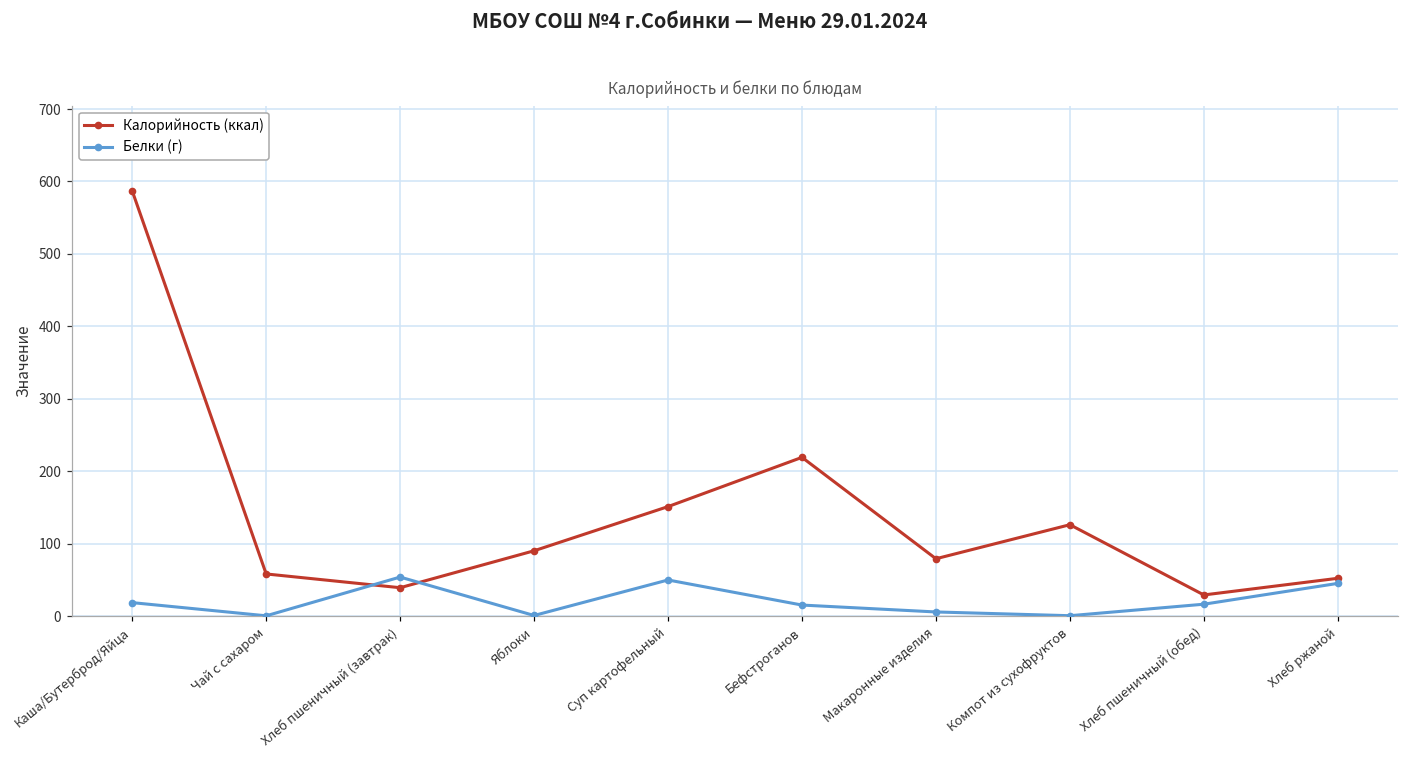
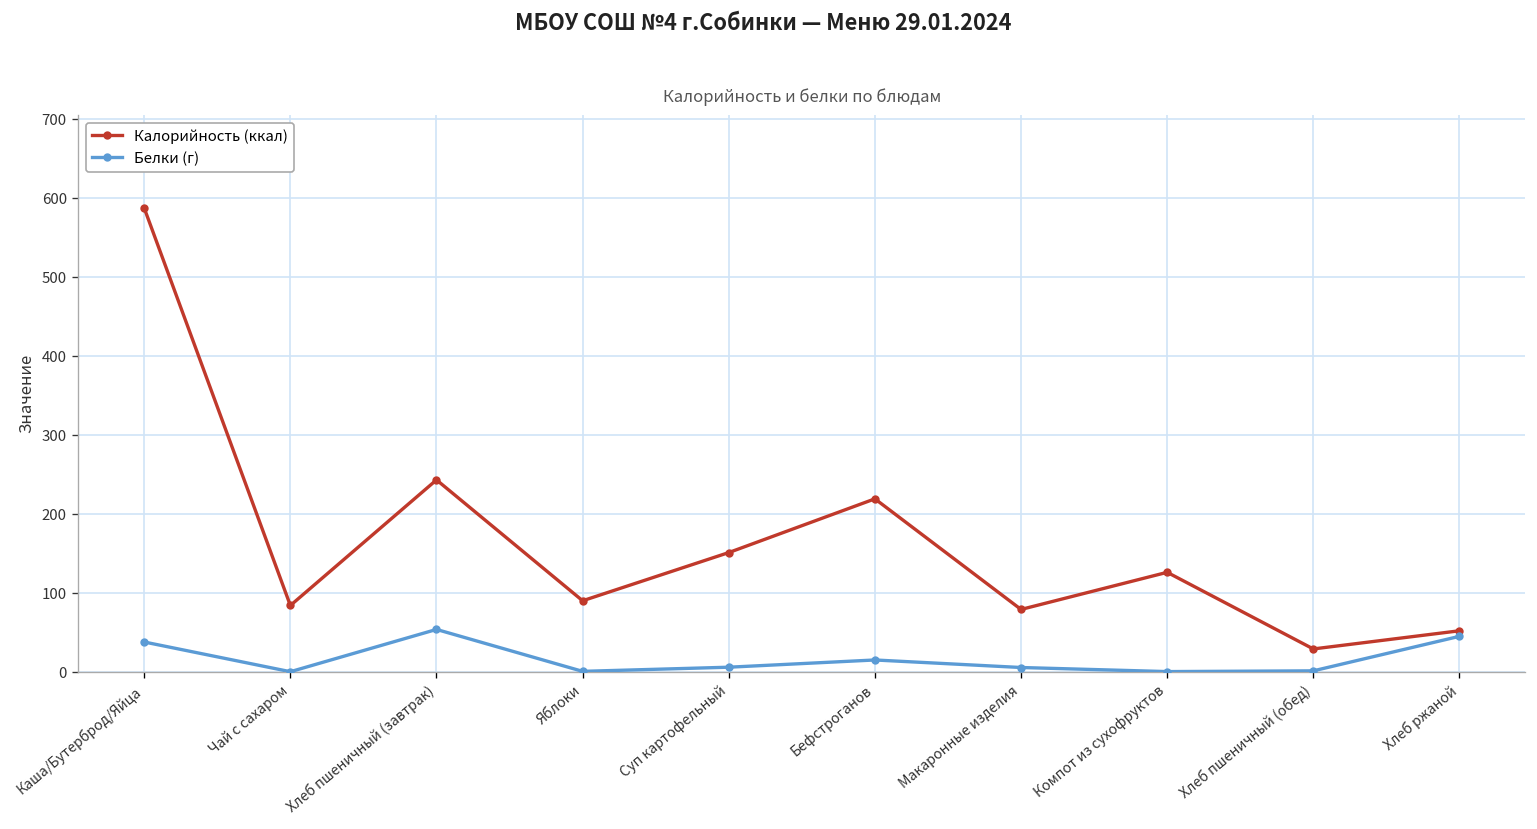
Белки (г), Каша/Бутерброд/Яйца: 20 -> 40
Калорийность (ккал), Чай с сахаром: 60 -> 80
Калорийность (ккал), Хлеб пшеничный (завтрак): 40 -> 240
Белки (г), Суп картофельный: 50 -> 10
Белки (г), Хлеб пшеничный (обед): 20 -> 0
